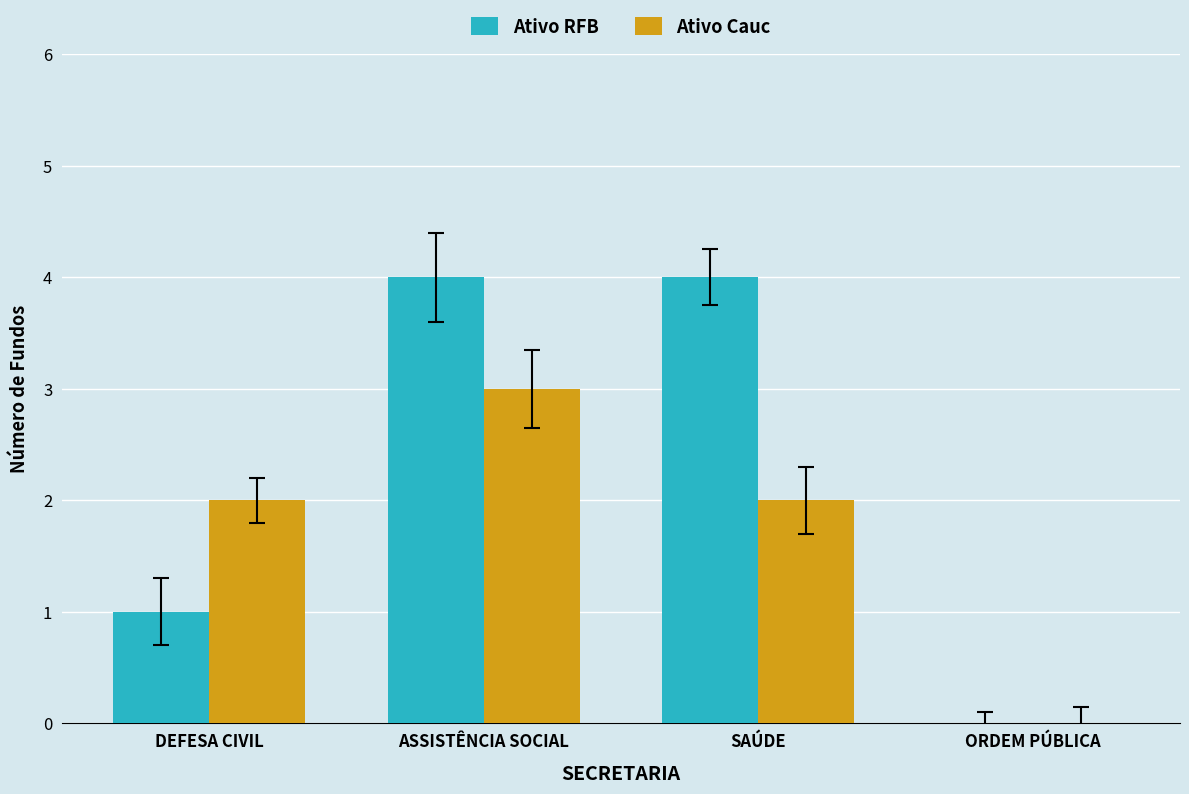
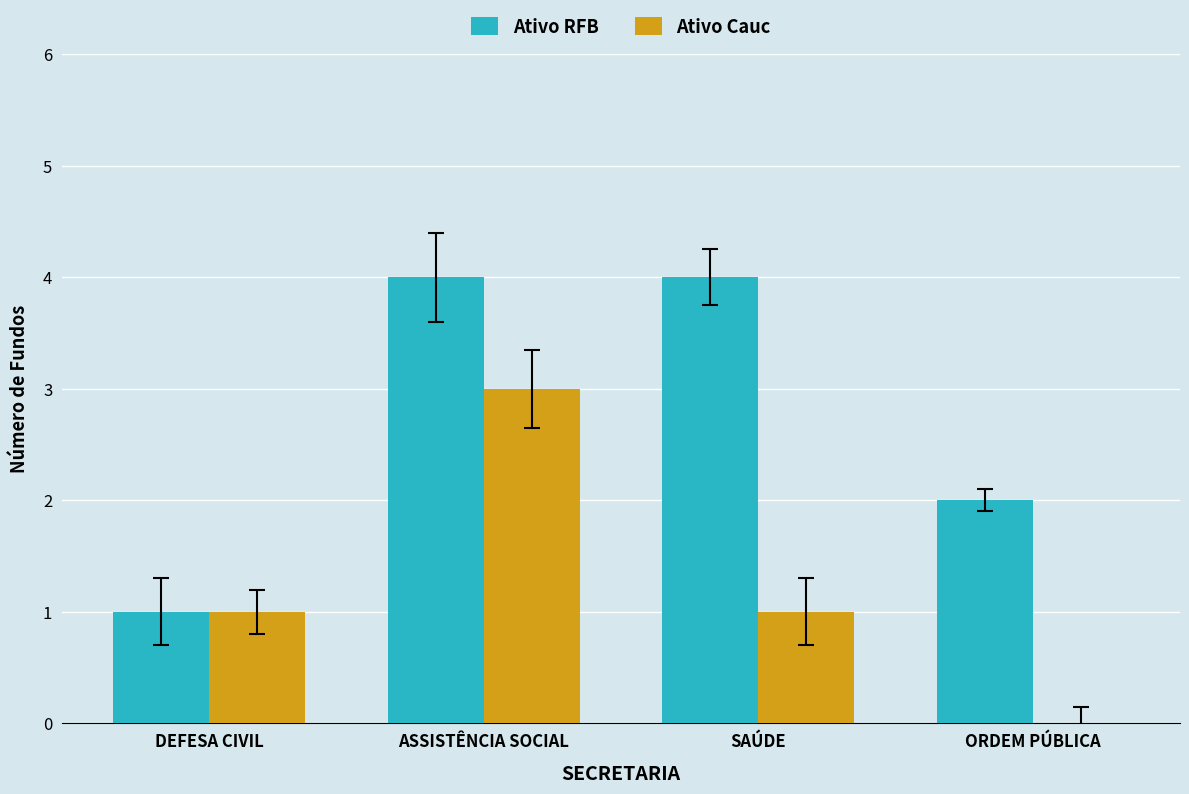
Ativo Cauc, DEFESA CIVIL: 2 -> 1
Ativo Cauc, SAÚDE: 2 -> 1
Ativo RFB, ORDEM PÚBLICA: 0 -> 2
